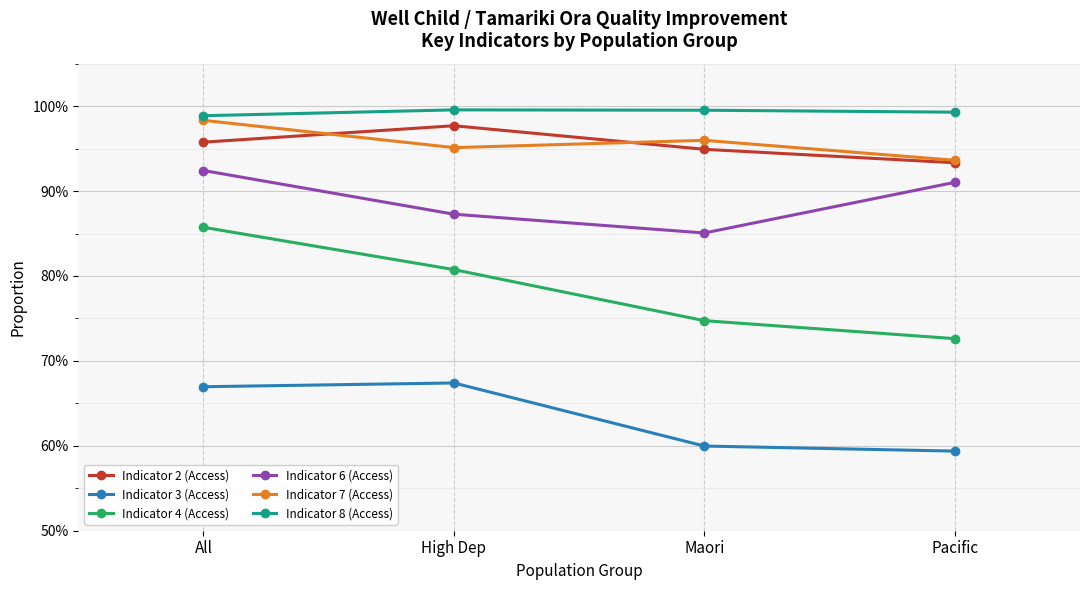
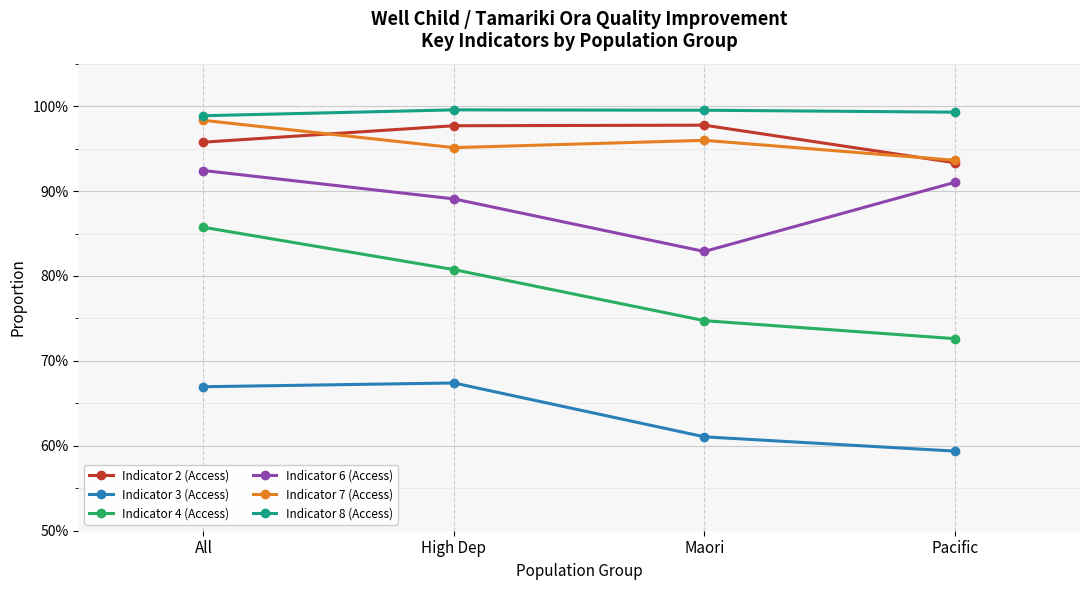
Indicator 6 (Access), High Dep: 87% -> 89%
Indicator 2 (Access), Maori: 95% -> 98%
Indicator 3 (Access), Maori: 60% -> 61%
Indicator 6 (Access), Maori: 85% -> 83%
